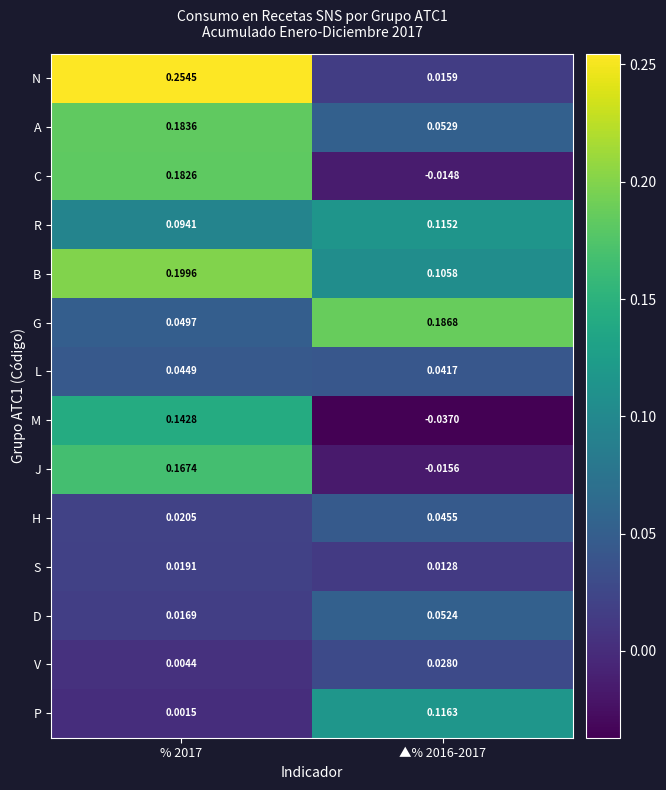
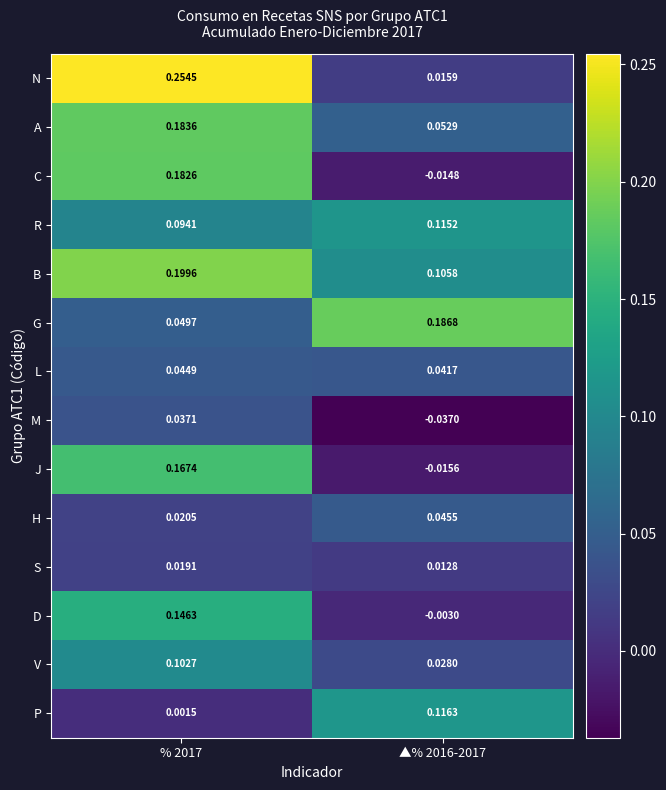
M, % 2017: 0.1428 -> 0.0371
D, % 2017: 0.0169 -> 0.1463
D, ▲% 2016-2017: 0.0524 -> -0.0030
V, % 2017: 0.0044 -> 0.1027
